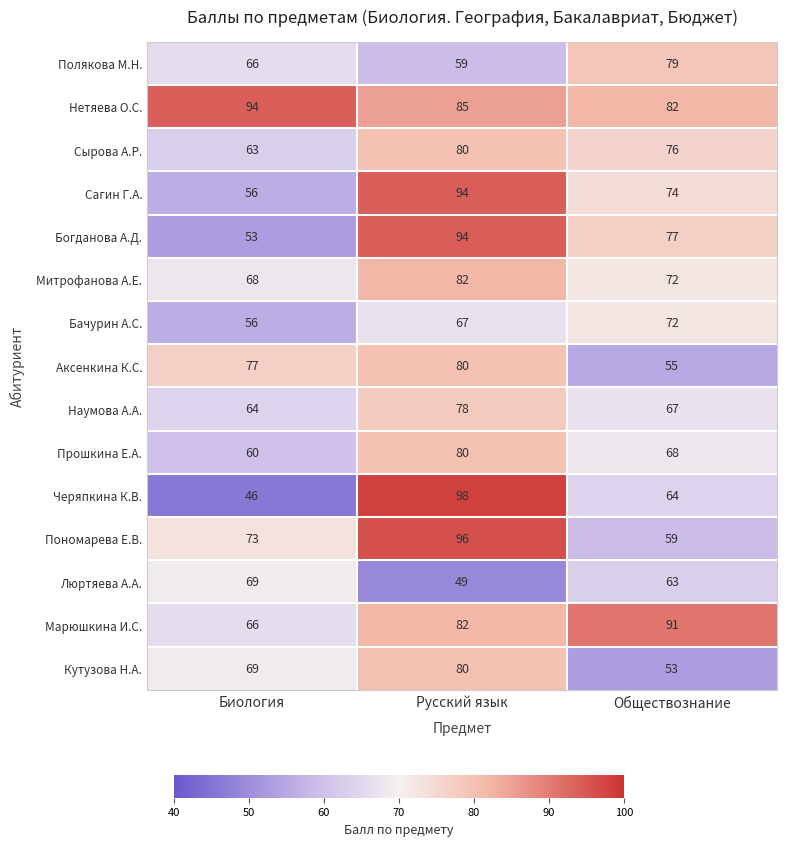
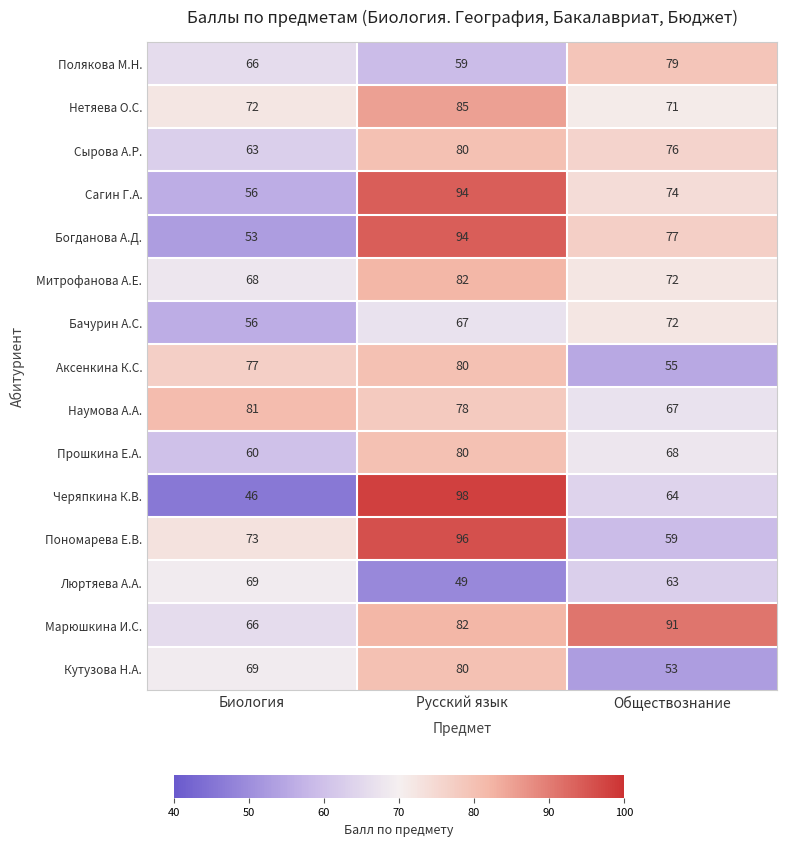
Нетяева О.С., Биология: 94 -> 72
Нетяева О.С., Обществознание: 82 -> 71
Наумова А.А., Биология: 64 -> 81
